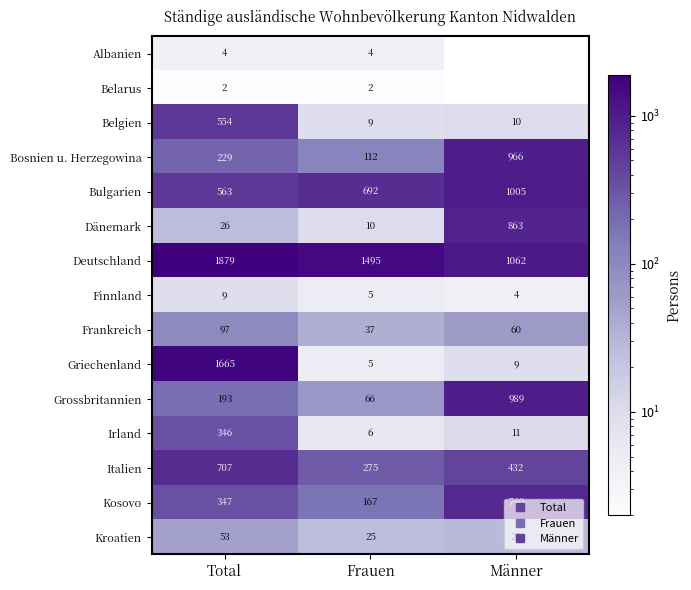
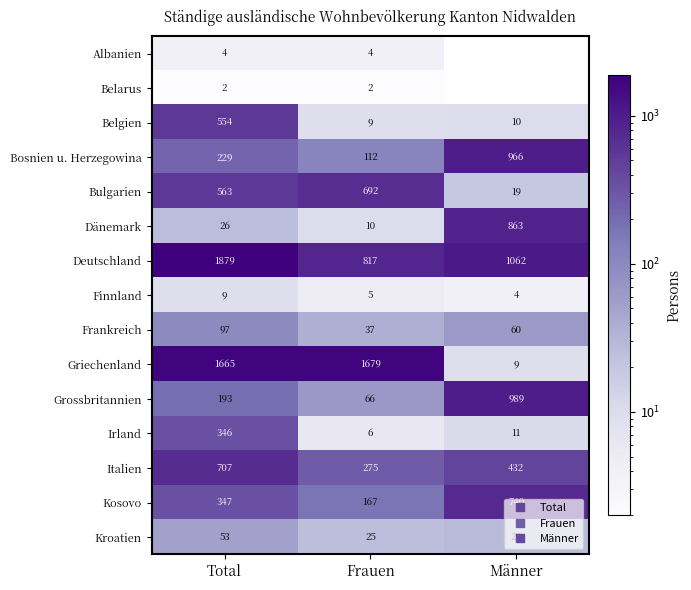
Bulgarien, Männer: 1005 -> 19
Deutschland, Frauen: 1495 -> 817
Griechenland, Frauen: 5 -> 1679
